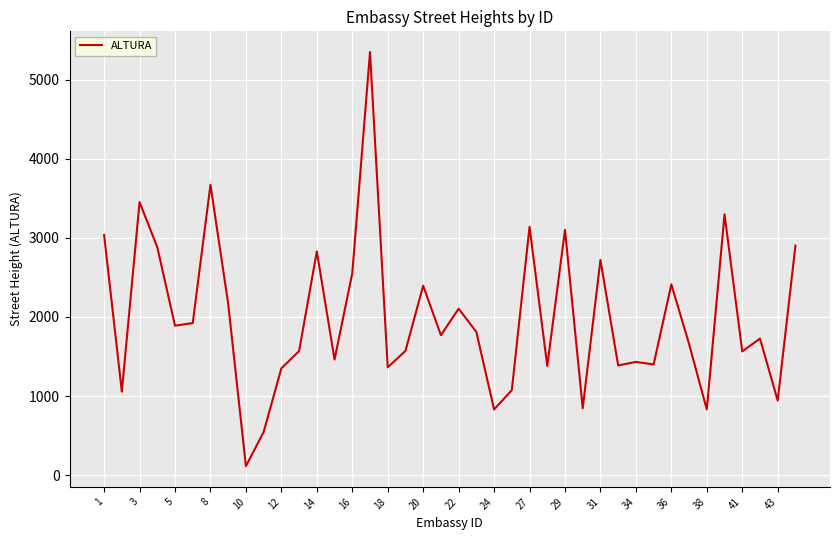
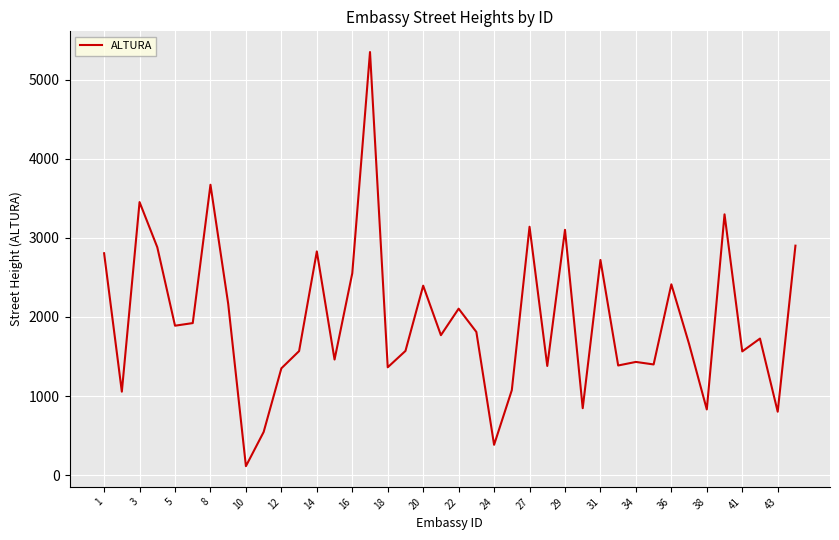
1: 3000 -> 2800
24: 800 -> 400
43: 900 -> 800
